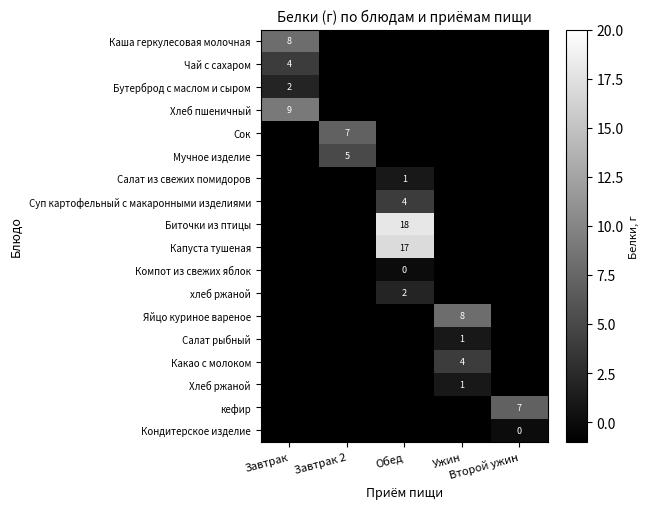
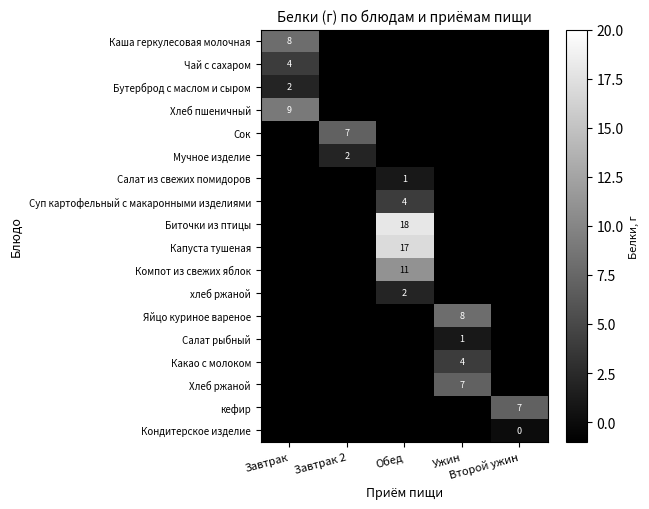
Мучное изделие, Завтрак 2: 5 -> 2
Компот из свежих яблок, Обед: 0 -> 11
Хлеб ржаной, Ужин: 1 -> 7
